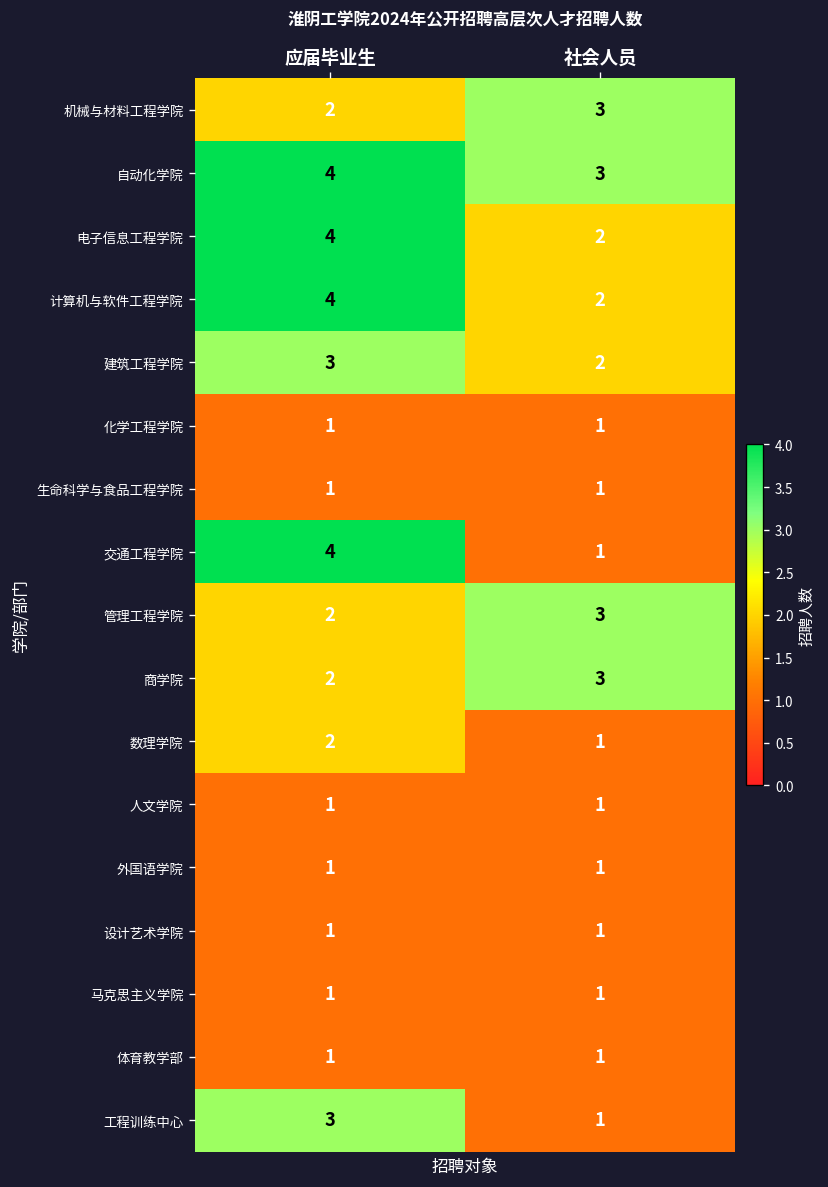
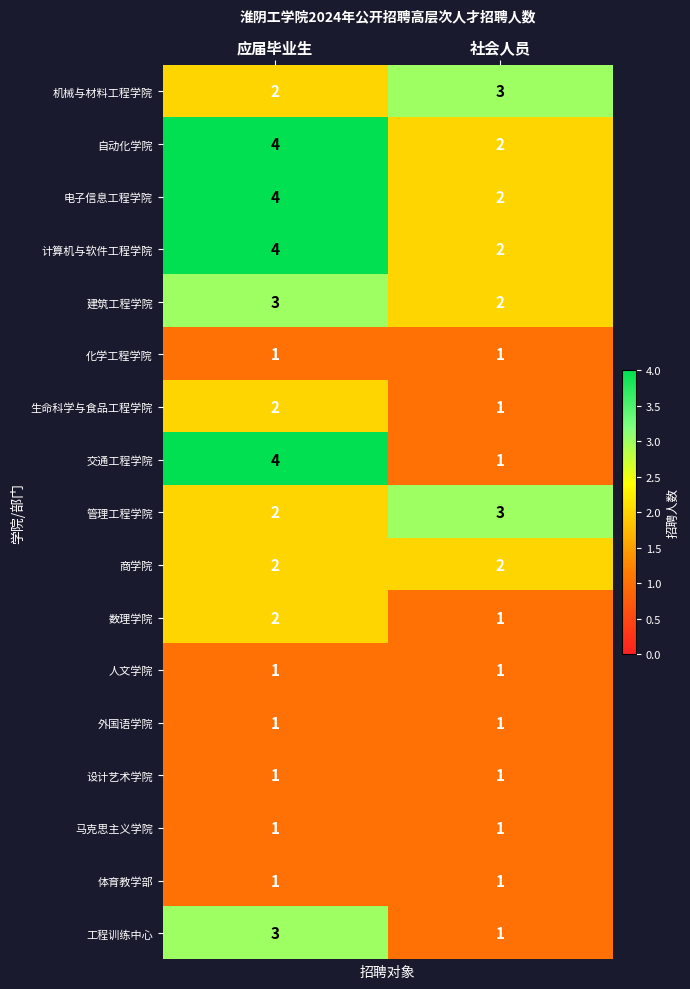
自动化学院, 社会人员: 3 -> 2
生命科学与食品工程学院, 应届毕业生: 1 -> 2
商学院, 社会人员: 3 -> 2
